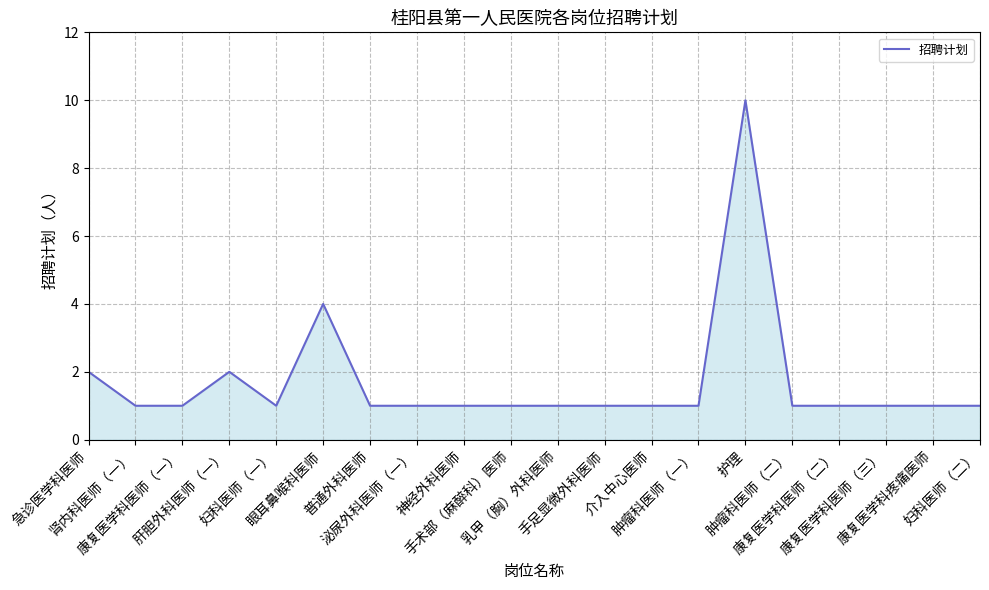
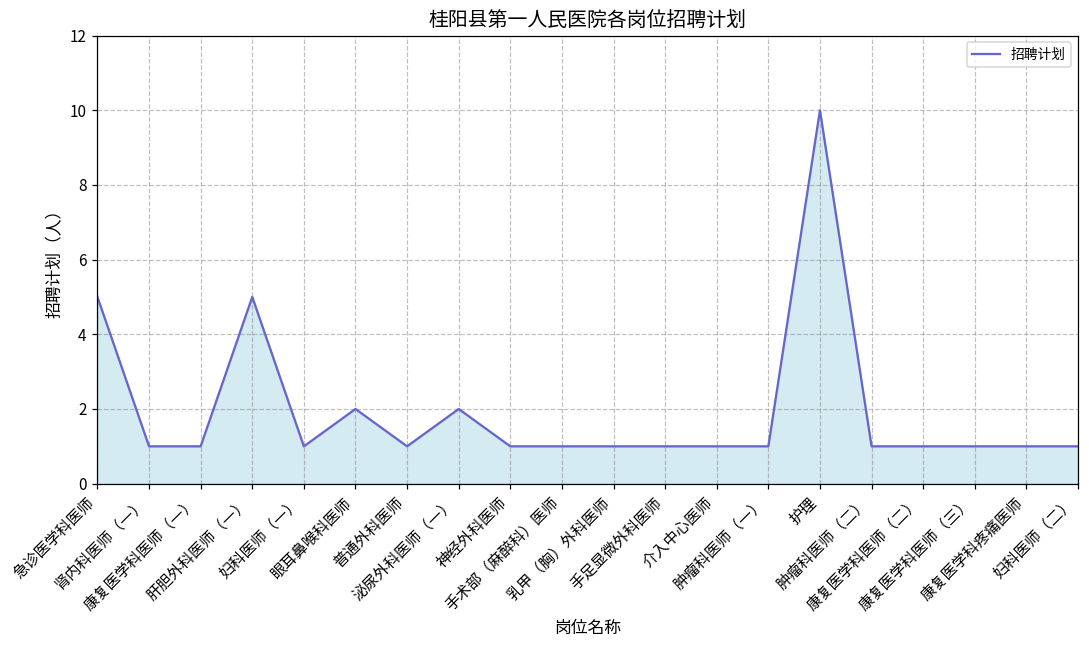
急诊医学科医师: 2 -> 5
肝胆外科医师（一）: 2 -> 5
眼耳鼻喉科医师: 4 -> 2
泌尿外科医师（一）: 1 -> 2
